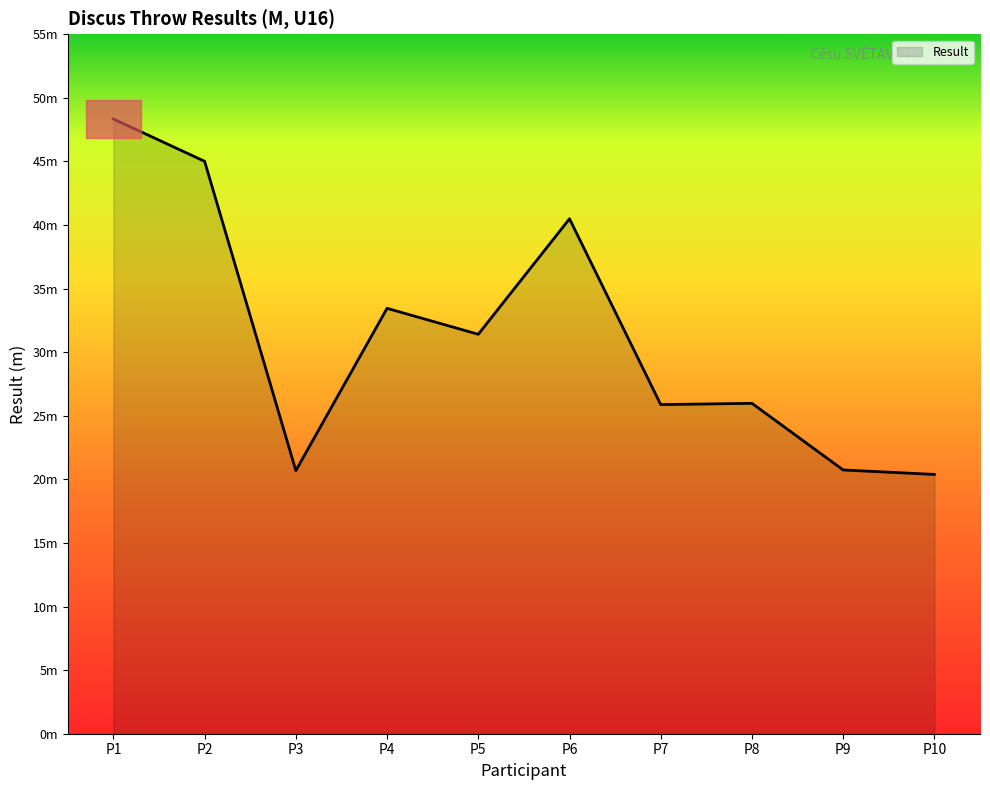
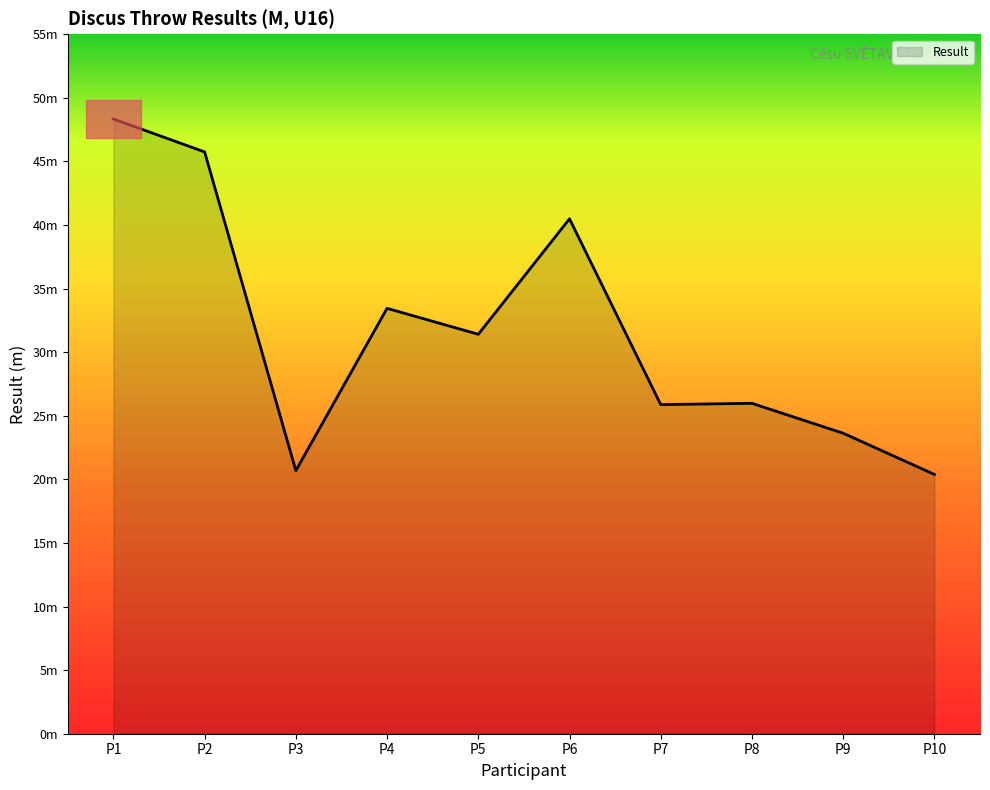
P2: 45.0m -> 45.8m
P9: 20.7m -> 23.6m
